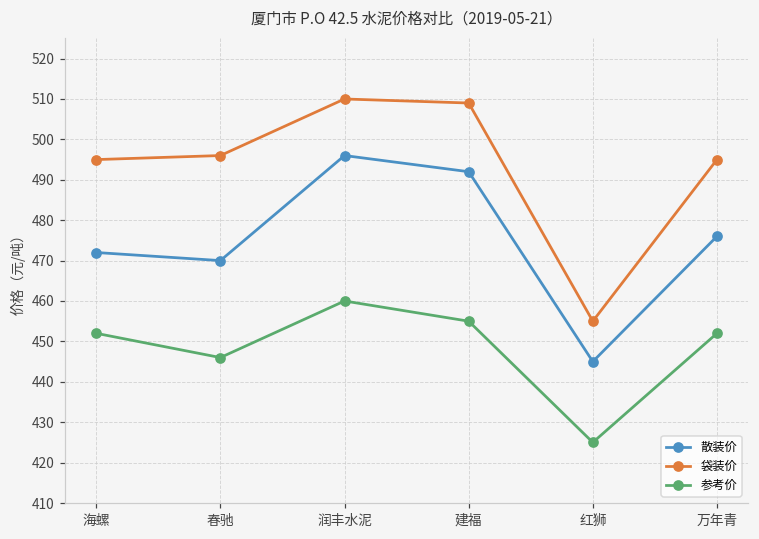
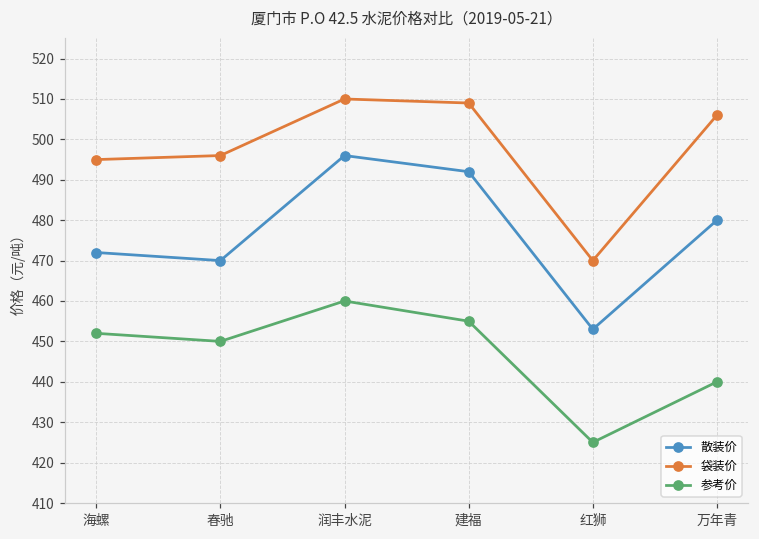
参考价, 春驰: 446 -> 450
散装价, 红狮: 445 -> 453
袋装价, 红狮: 455 -> 470
散装价, 万年青: 476 -> 480
袋装价, 万年青: 495 -> 506
参考价, 万年青: 452 -> 440
